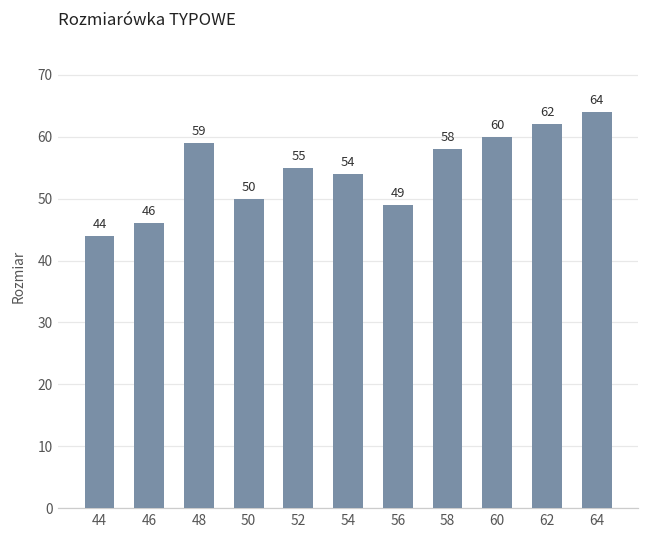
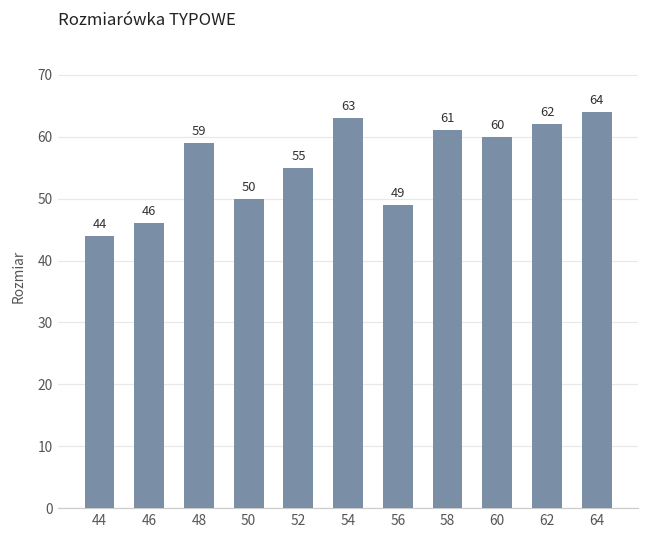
54: 54 -> 63
58: 58 -> 61
